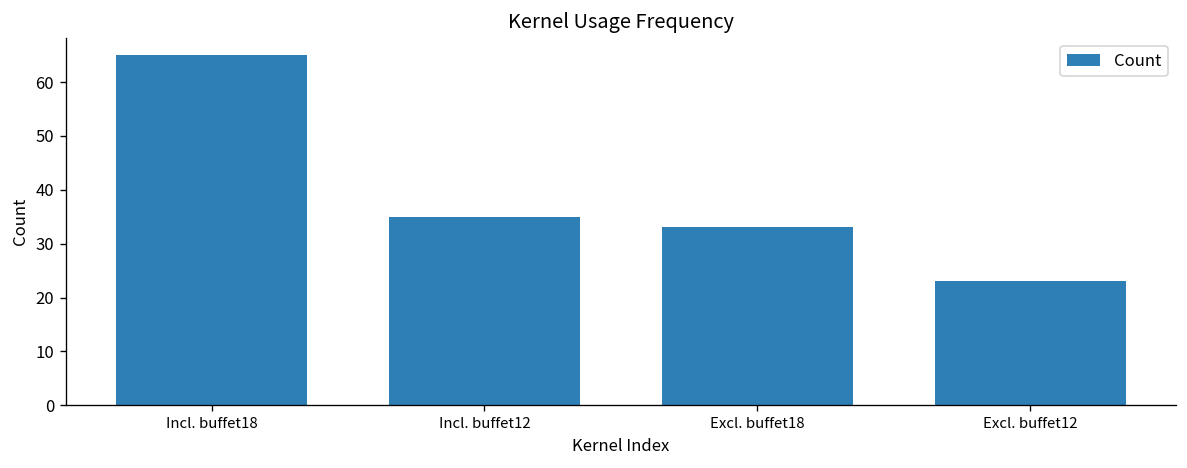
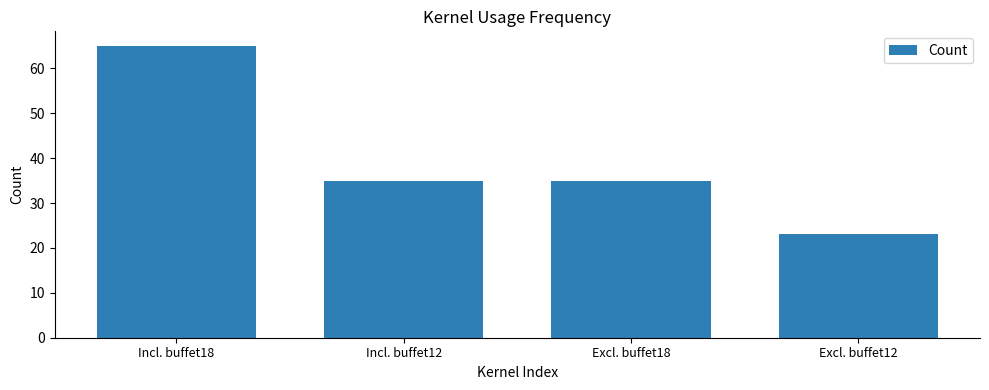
Excl. buffet18: 33 -> 35
